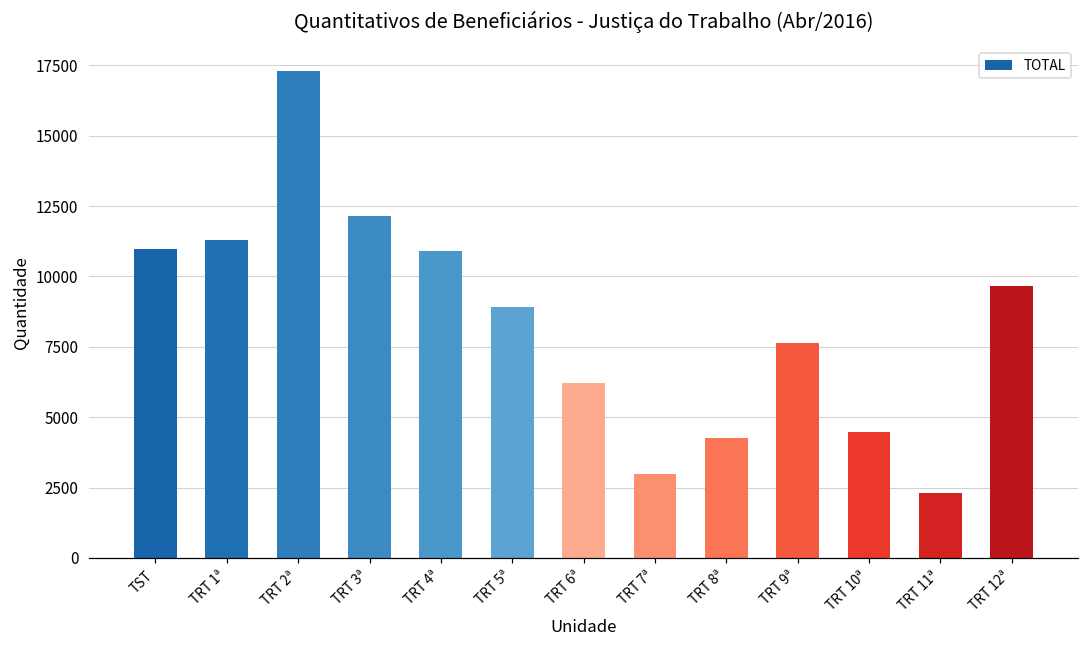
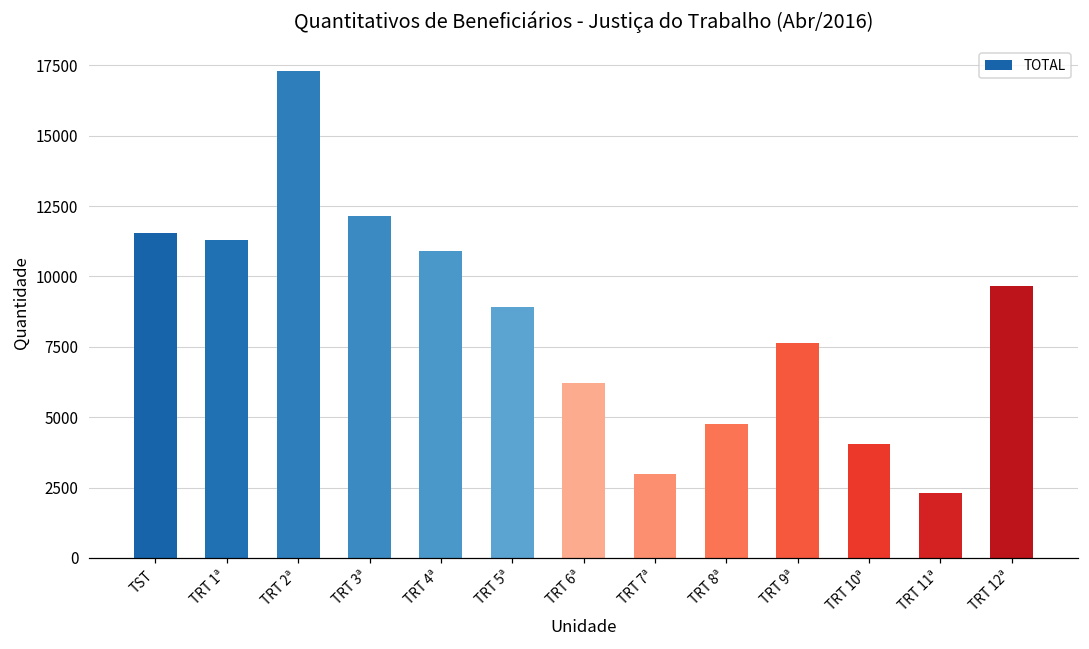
TST: 11000 -> 11500
TRT 8ª: 4200 -> 4800
TRT 10ª: 4500 -> 4000
